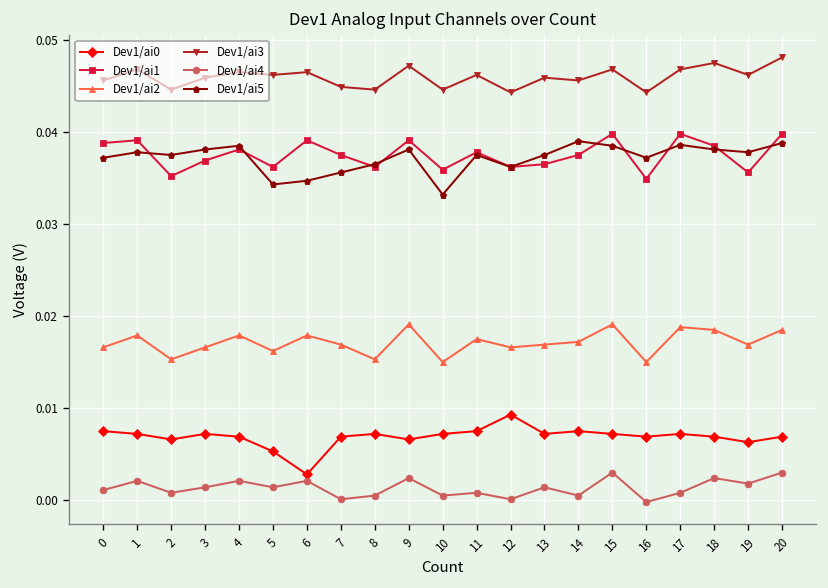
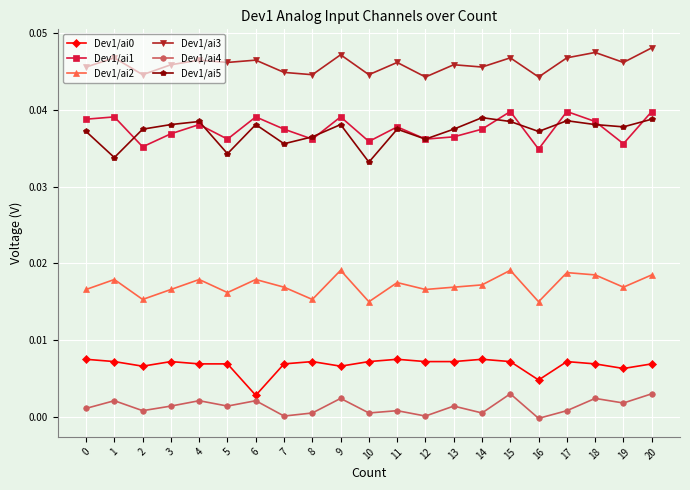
Dev1/ai5, 1: 0.038 -> 0.034
Dev1/ai0, 5: 0.005 -> 0.007
Dev1/ai5, 6: 0.035 -> 0.038
Dev1/ai0, 12: 0.009 -> 0.007
Dev1/ai0, 16: 0.007 -> 0.005
